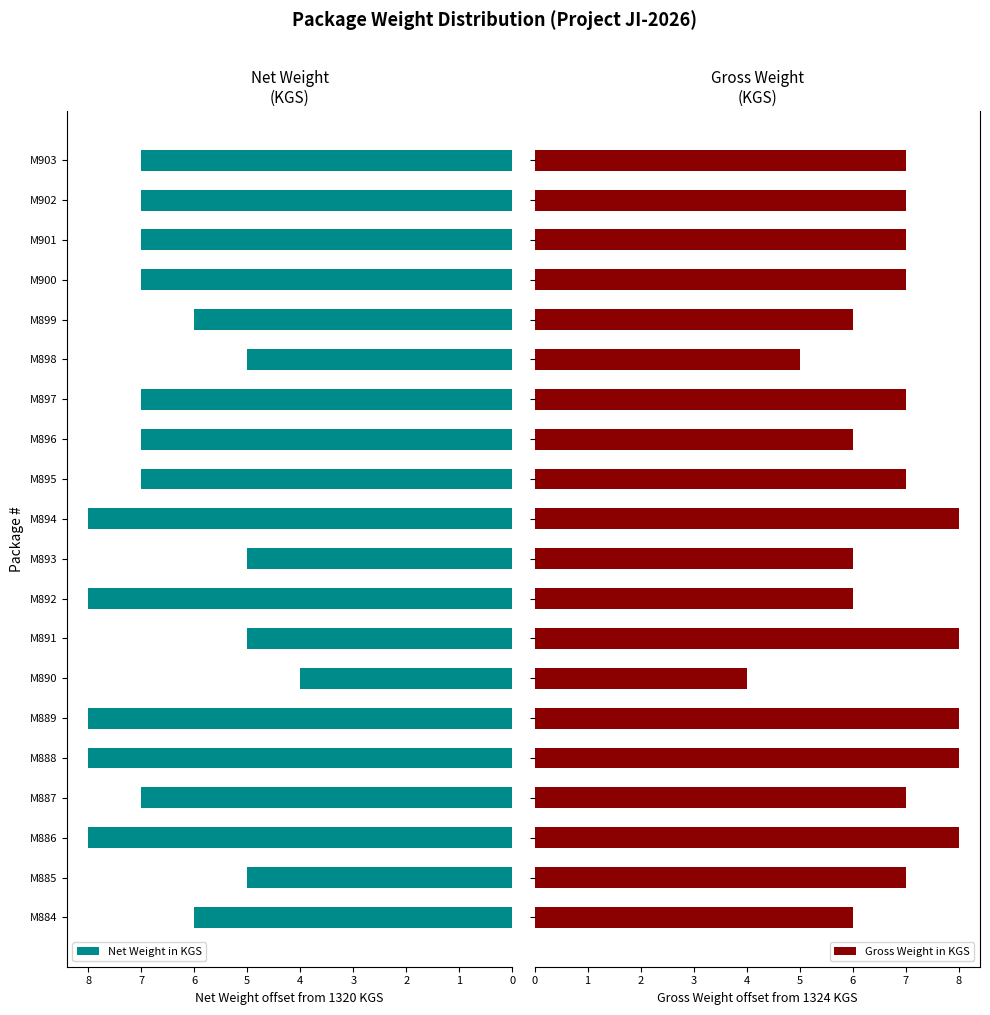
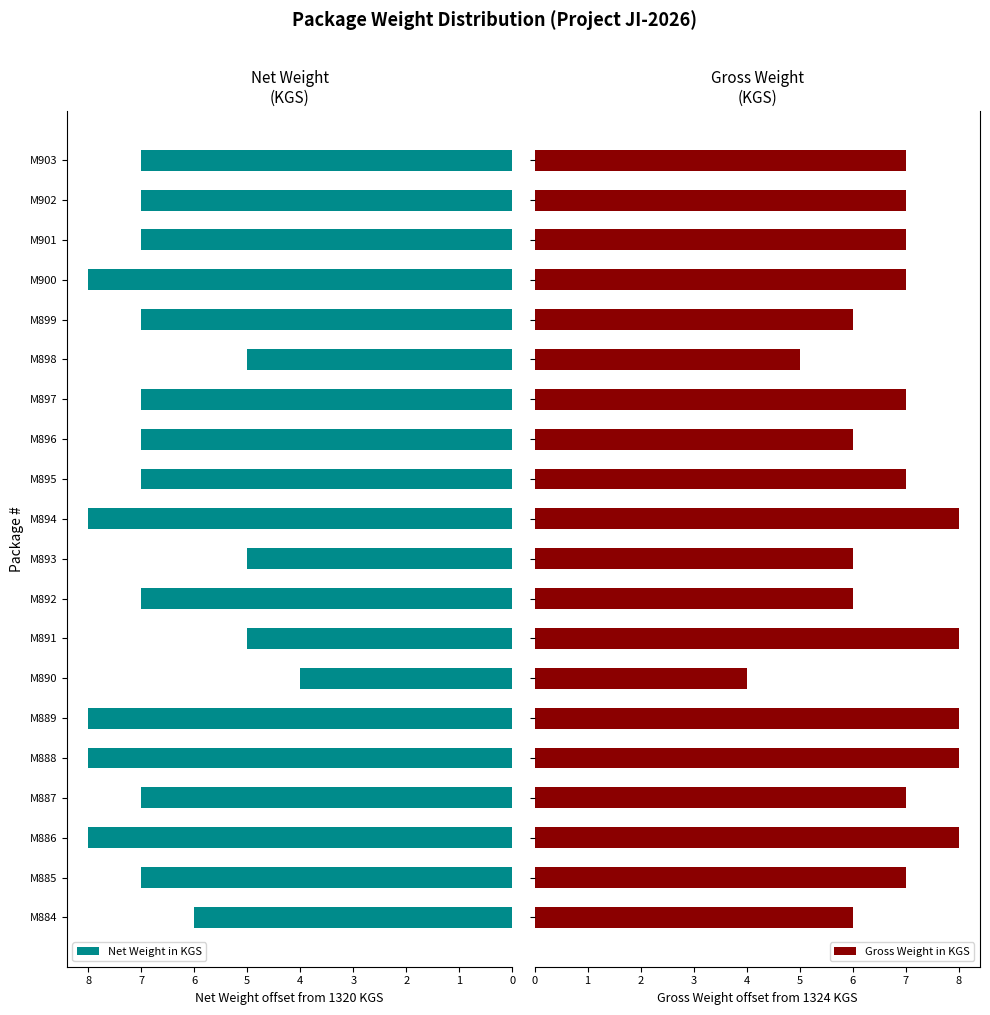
Net Weight (KGS), M900: 7.0 -> 8.0
Net Weight (KGS), M899: 6.0 -> 7.0
Net Weight (KGS), M892: 8.0 -> 7.0
Net Weight (KGS), M885: 5.0 -> 7.0
